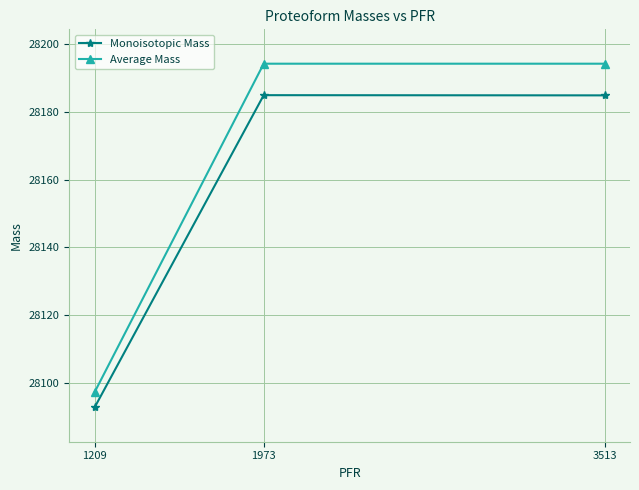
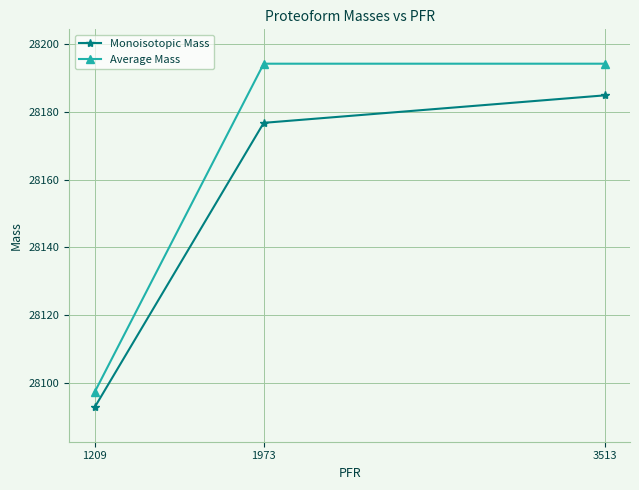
Monoisotopic Mass, 1973: 28185 -> 28177
